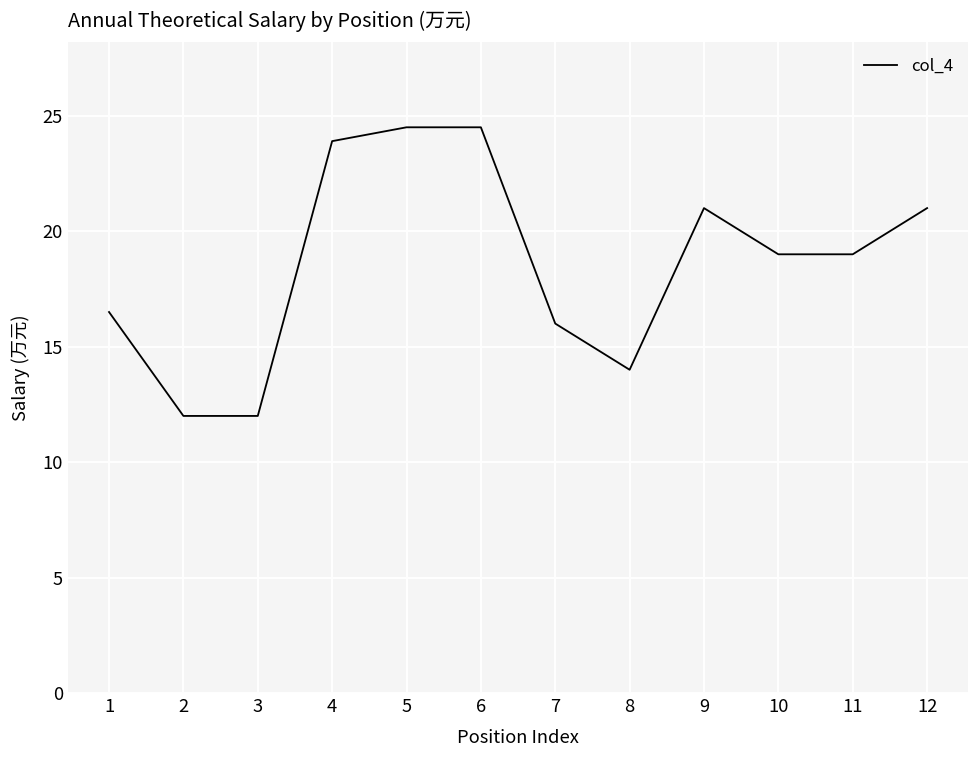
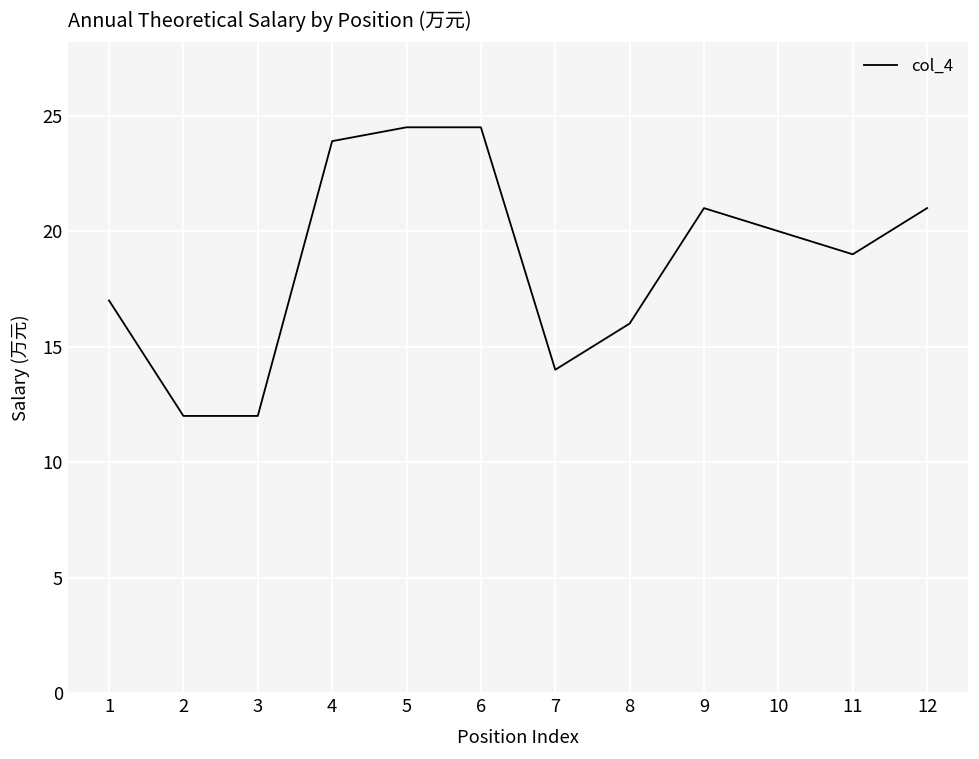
1: 16.5 -> 17.0
7: 16 -> 14
8: 14 -> 16
10: 19 -> 20
